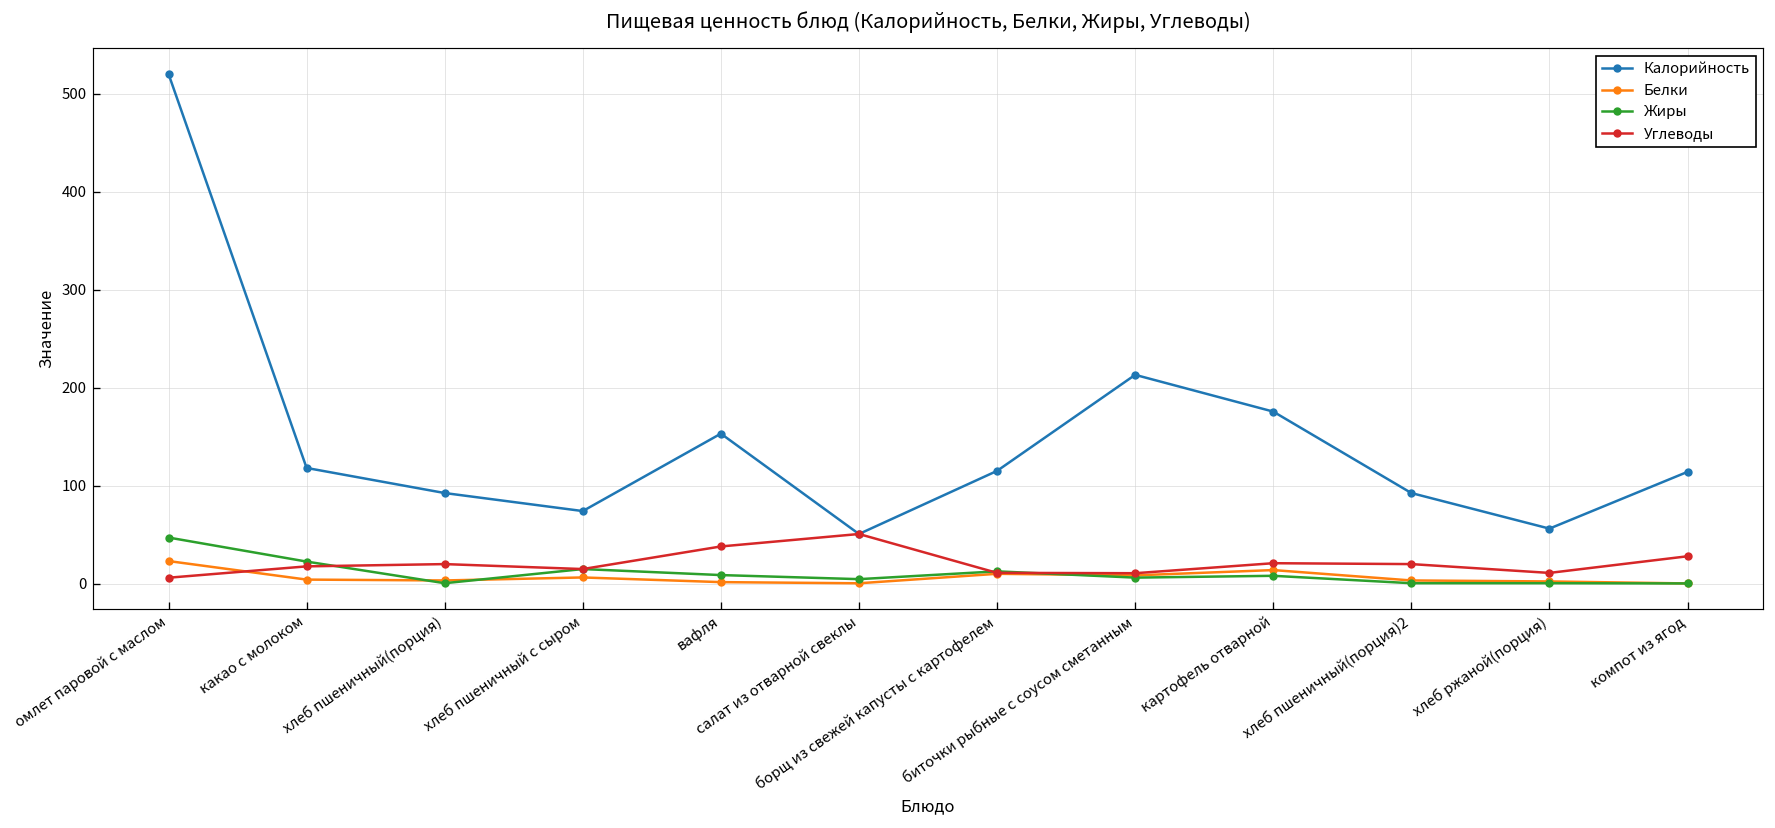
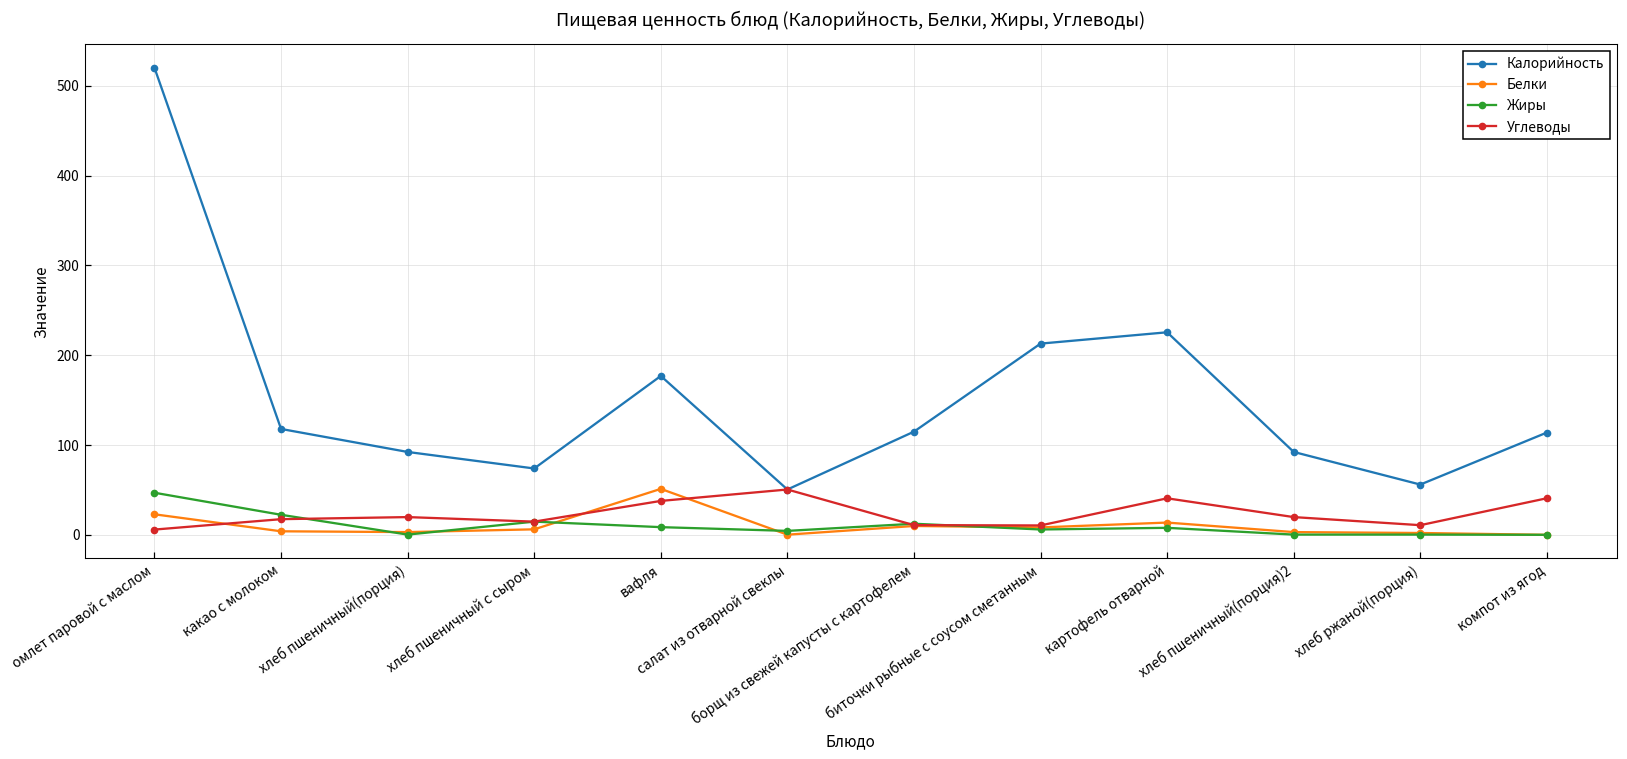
Калорийность, вафля: 150 -> 180
Белки, вафля: 0 -> 50
Калорийность, картофель отварной: 180 -> 230
Углеводы, картофель отварной: 20 -> 40
Углеводы, компот из ягод: 30 -> 40
